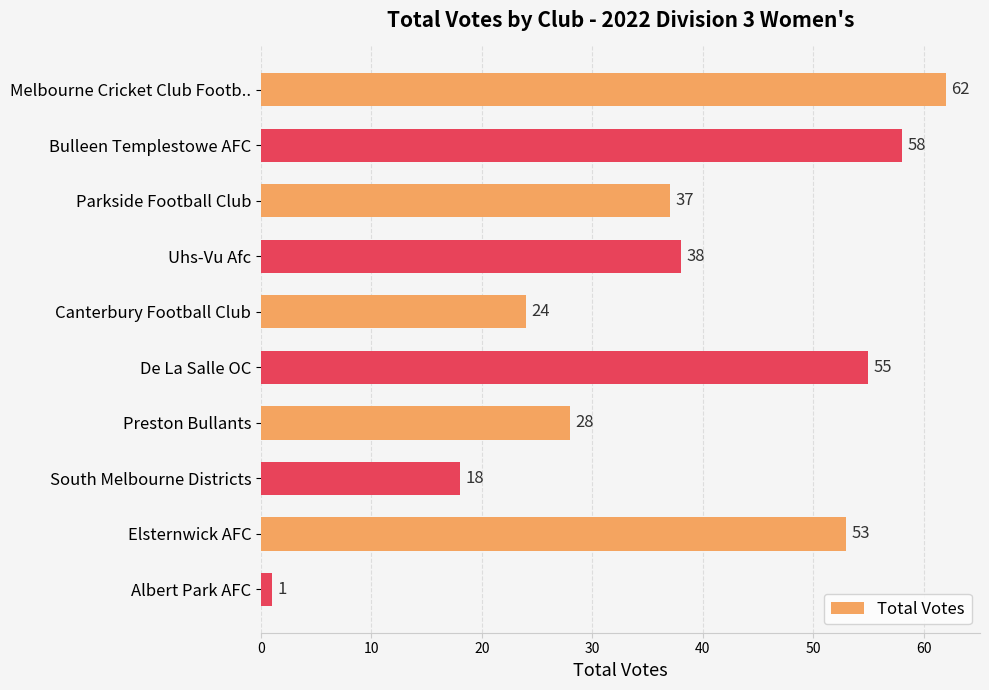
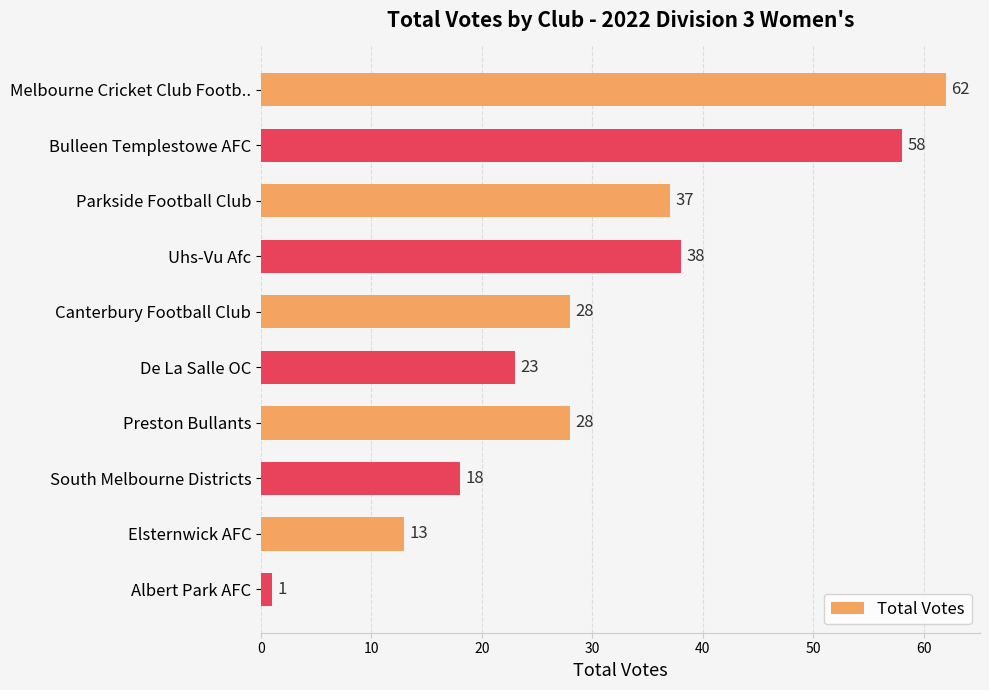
Canterbury Football Club: 24 -> 28
De La Salle OC: 55 -> 23
Elsternwick AFC: 53 -> 13
